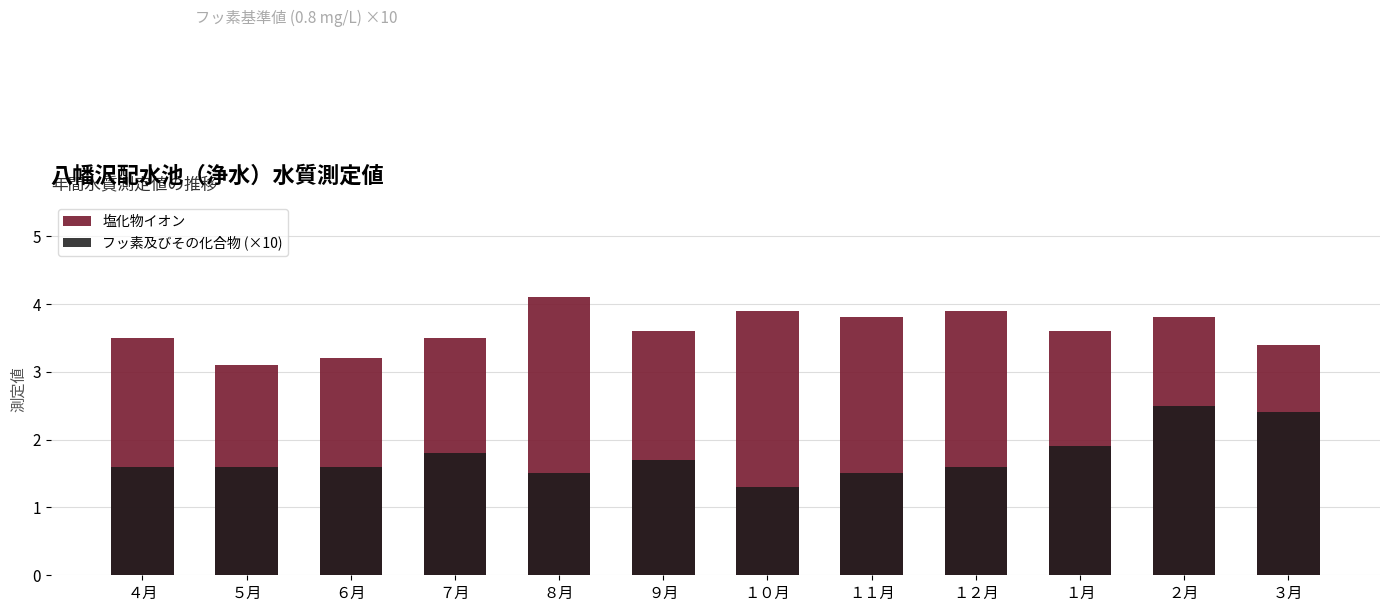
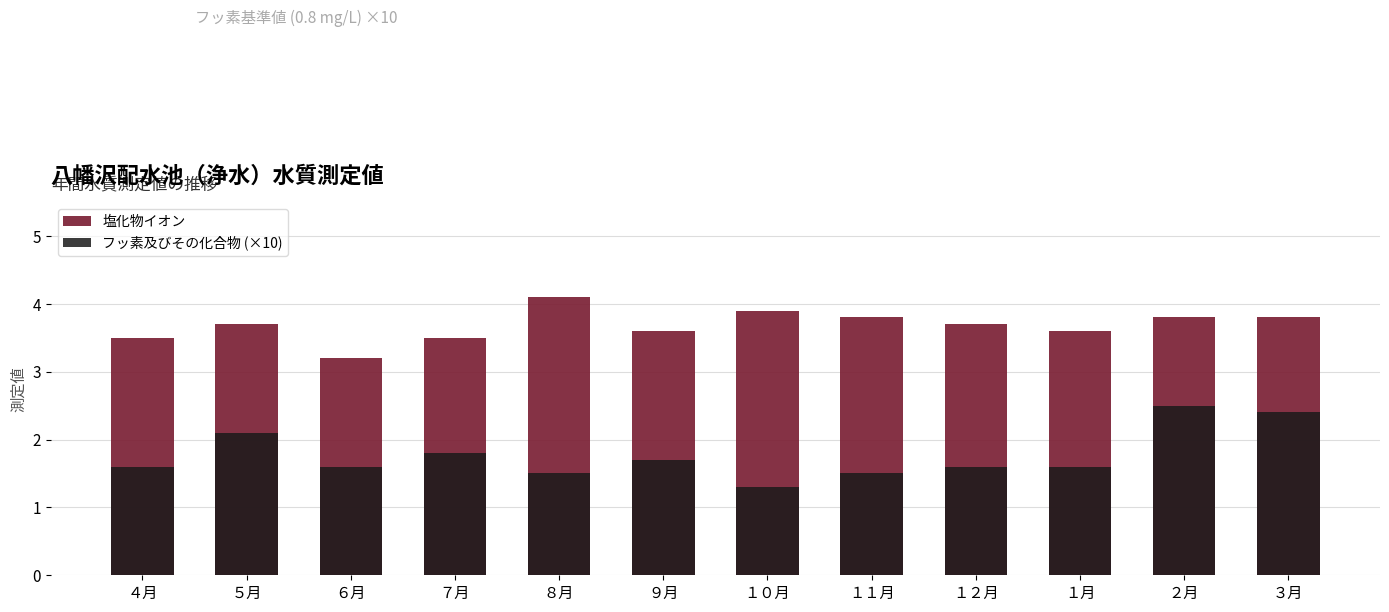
塩化物イオン, ５月: 3.1 -> 3.7
フッ素及びその化合物 (×10), ５月: 1.6 -> 2.1
塩化物イオン, １２月: 3.9 -> 3.7
フッ素及びその化合物 (×10), １月: 1.9 -> 1.6
塩化物イオン, ３月: 3.4 -> 3.8
